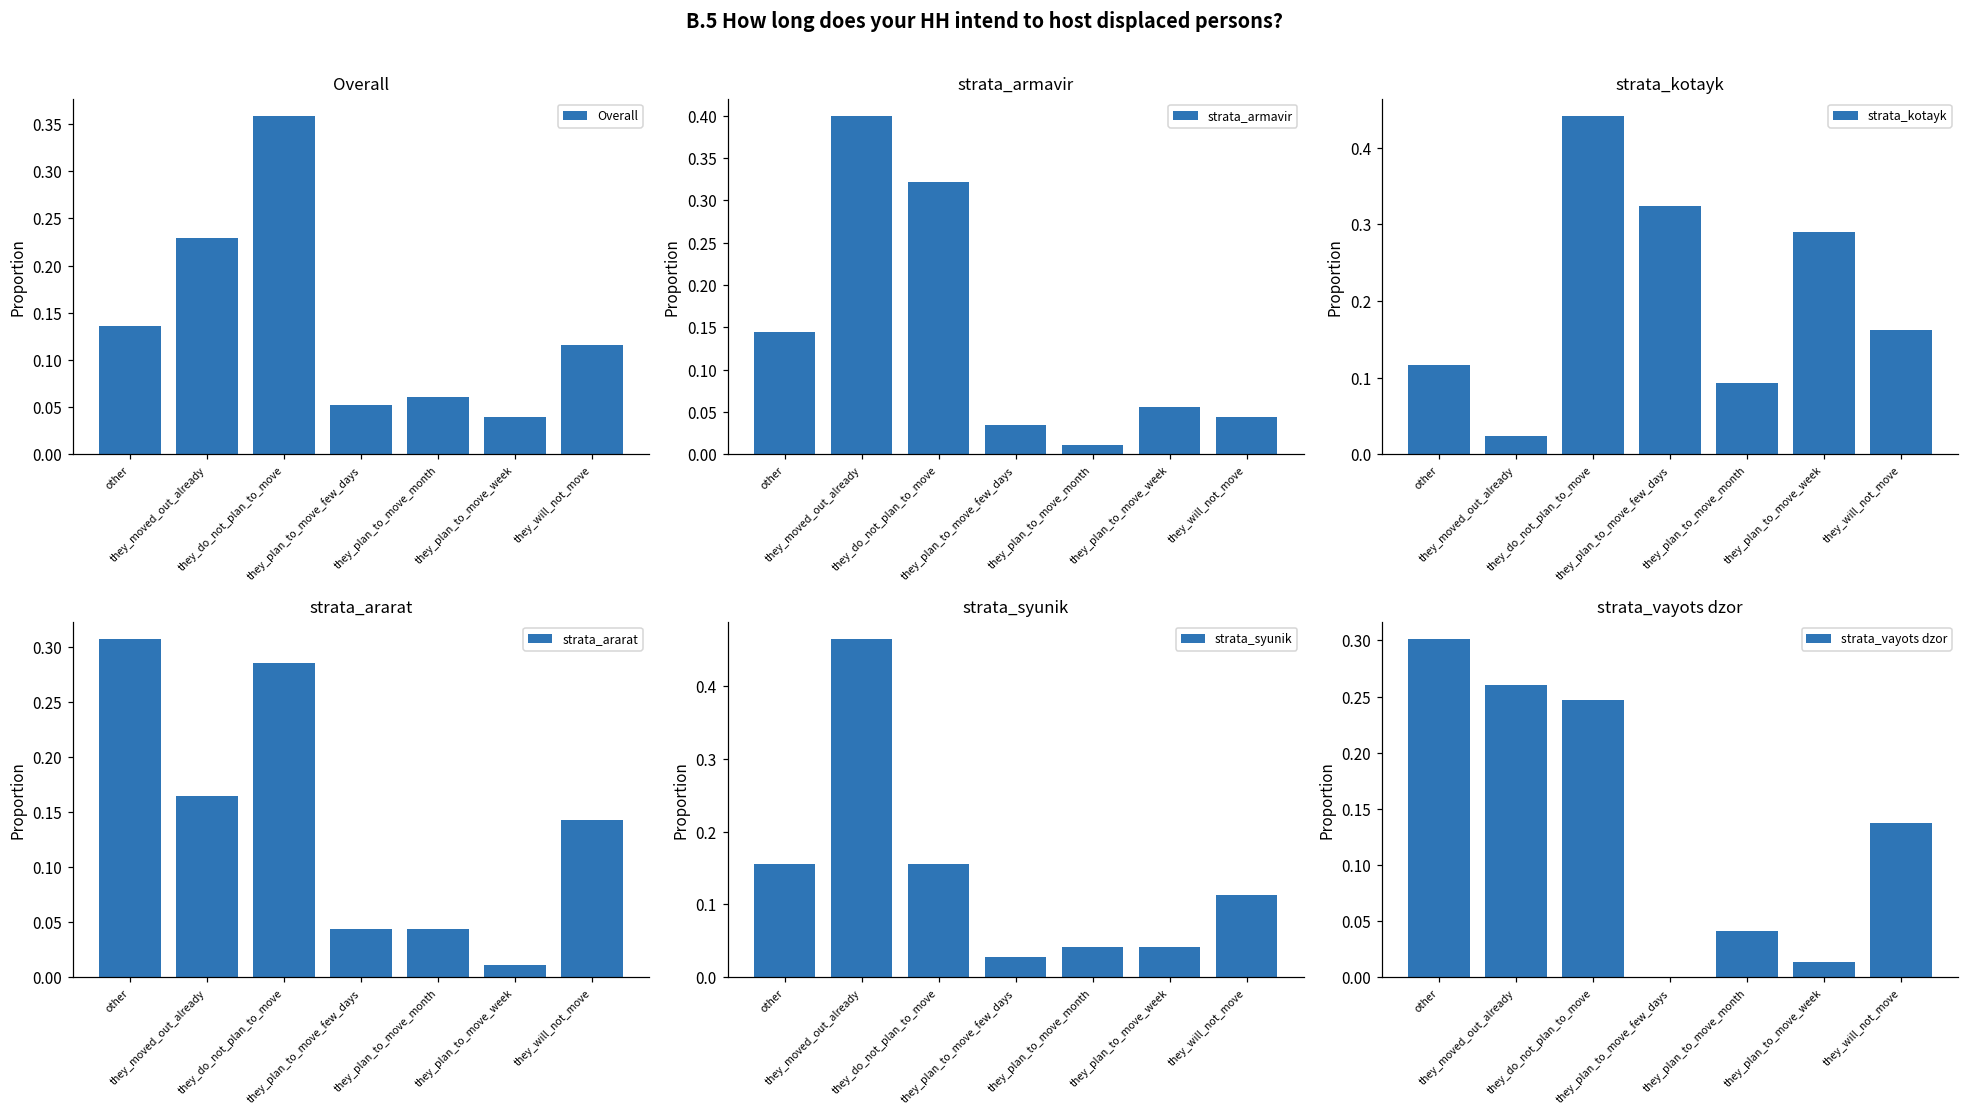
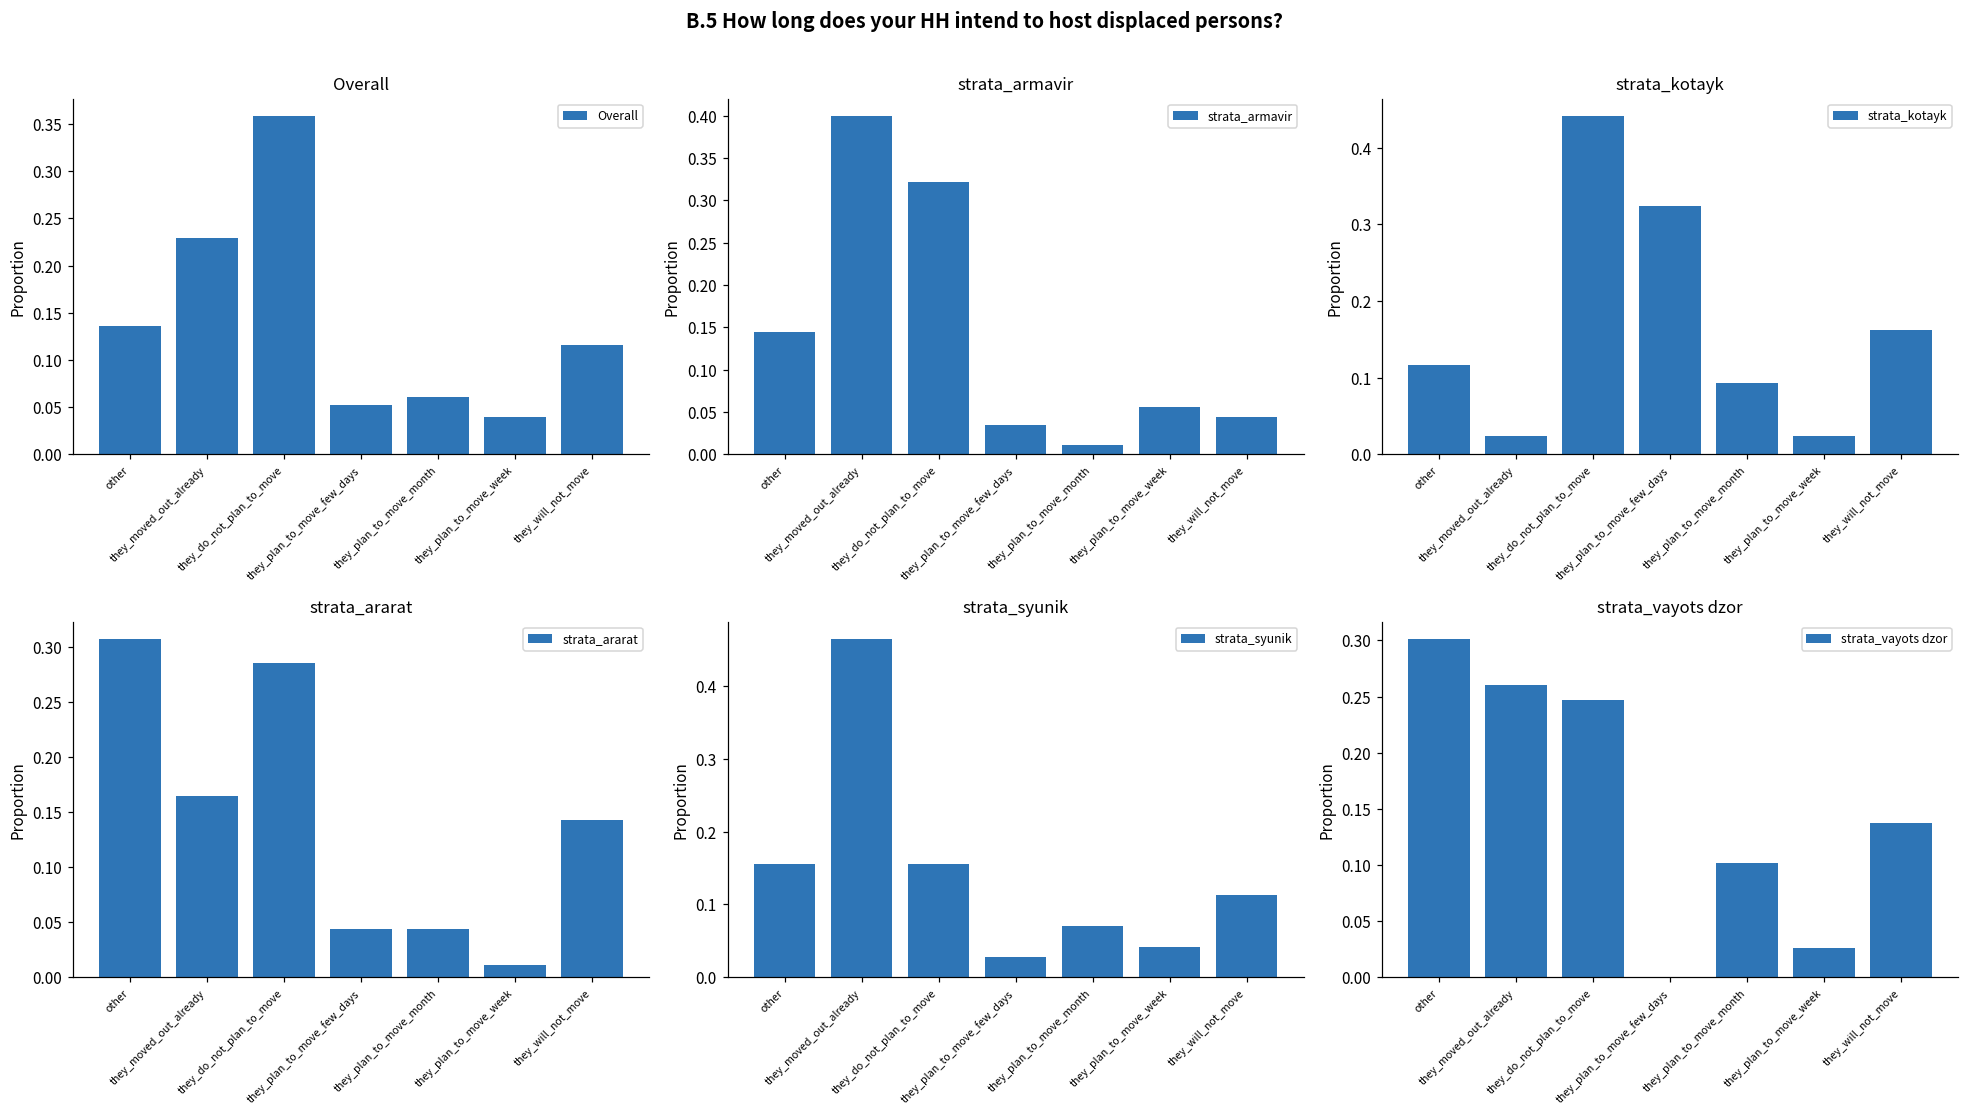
strata_kotayk, they_plan_to_move_week: 0.29 -> 0.02
strata_syunik, they_plan_to_move_month: 0.04 -> 0.07
strata_vayots dzor, they_plan_to_move_month: 0.041 -> 0.101
strata_vayots dzor, they_plan_to_move_week: 0.014 -> 0.026
